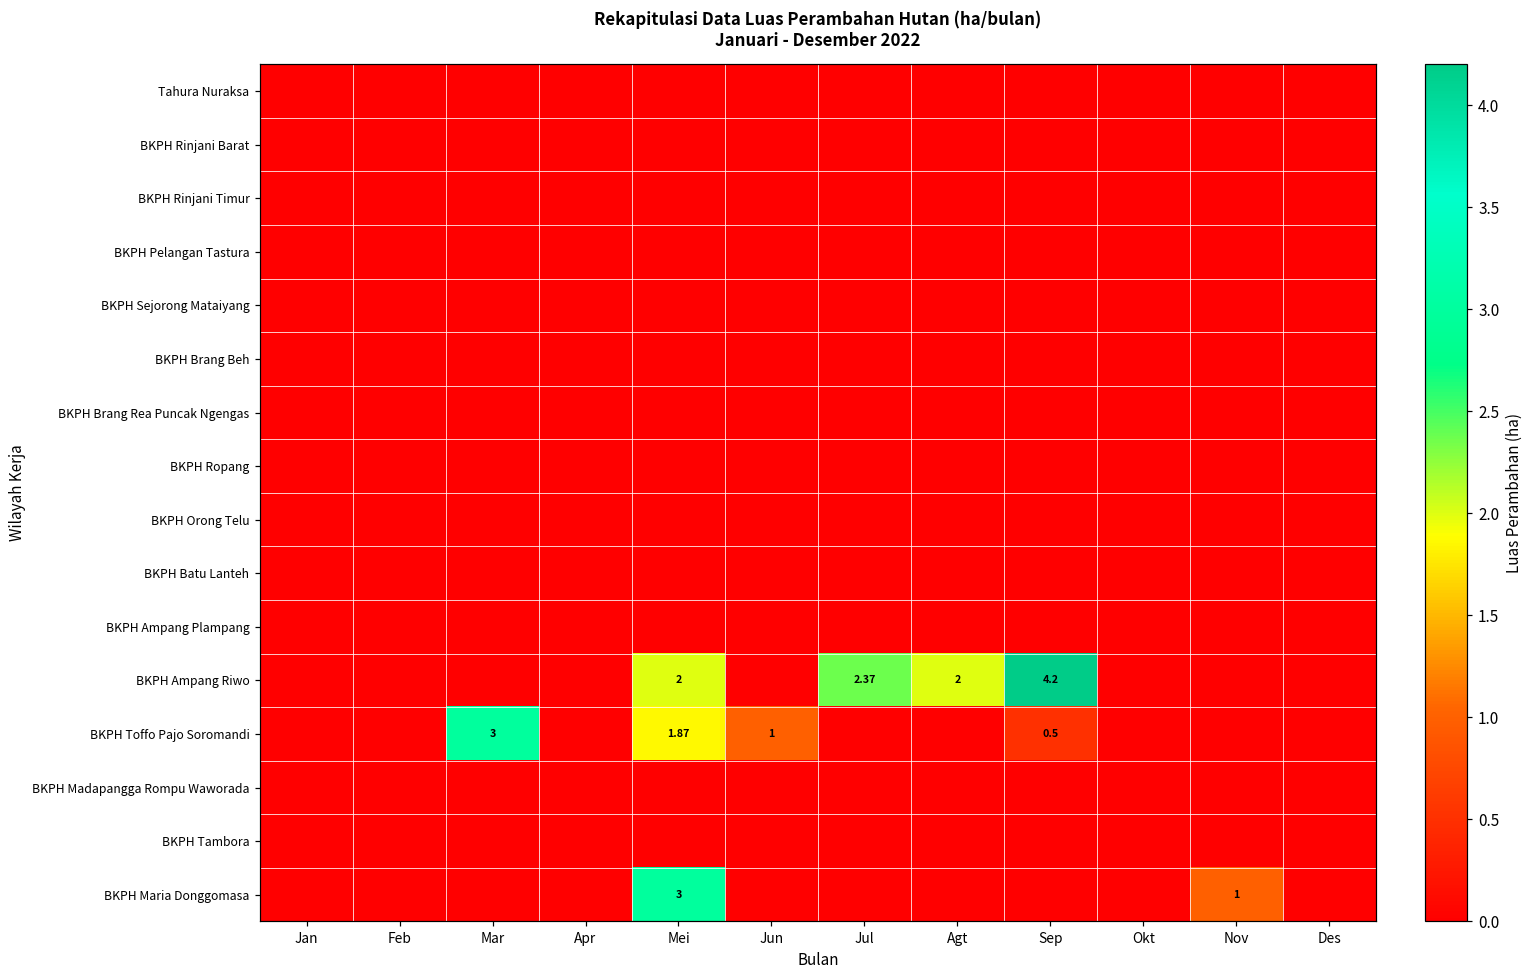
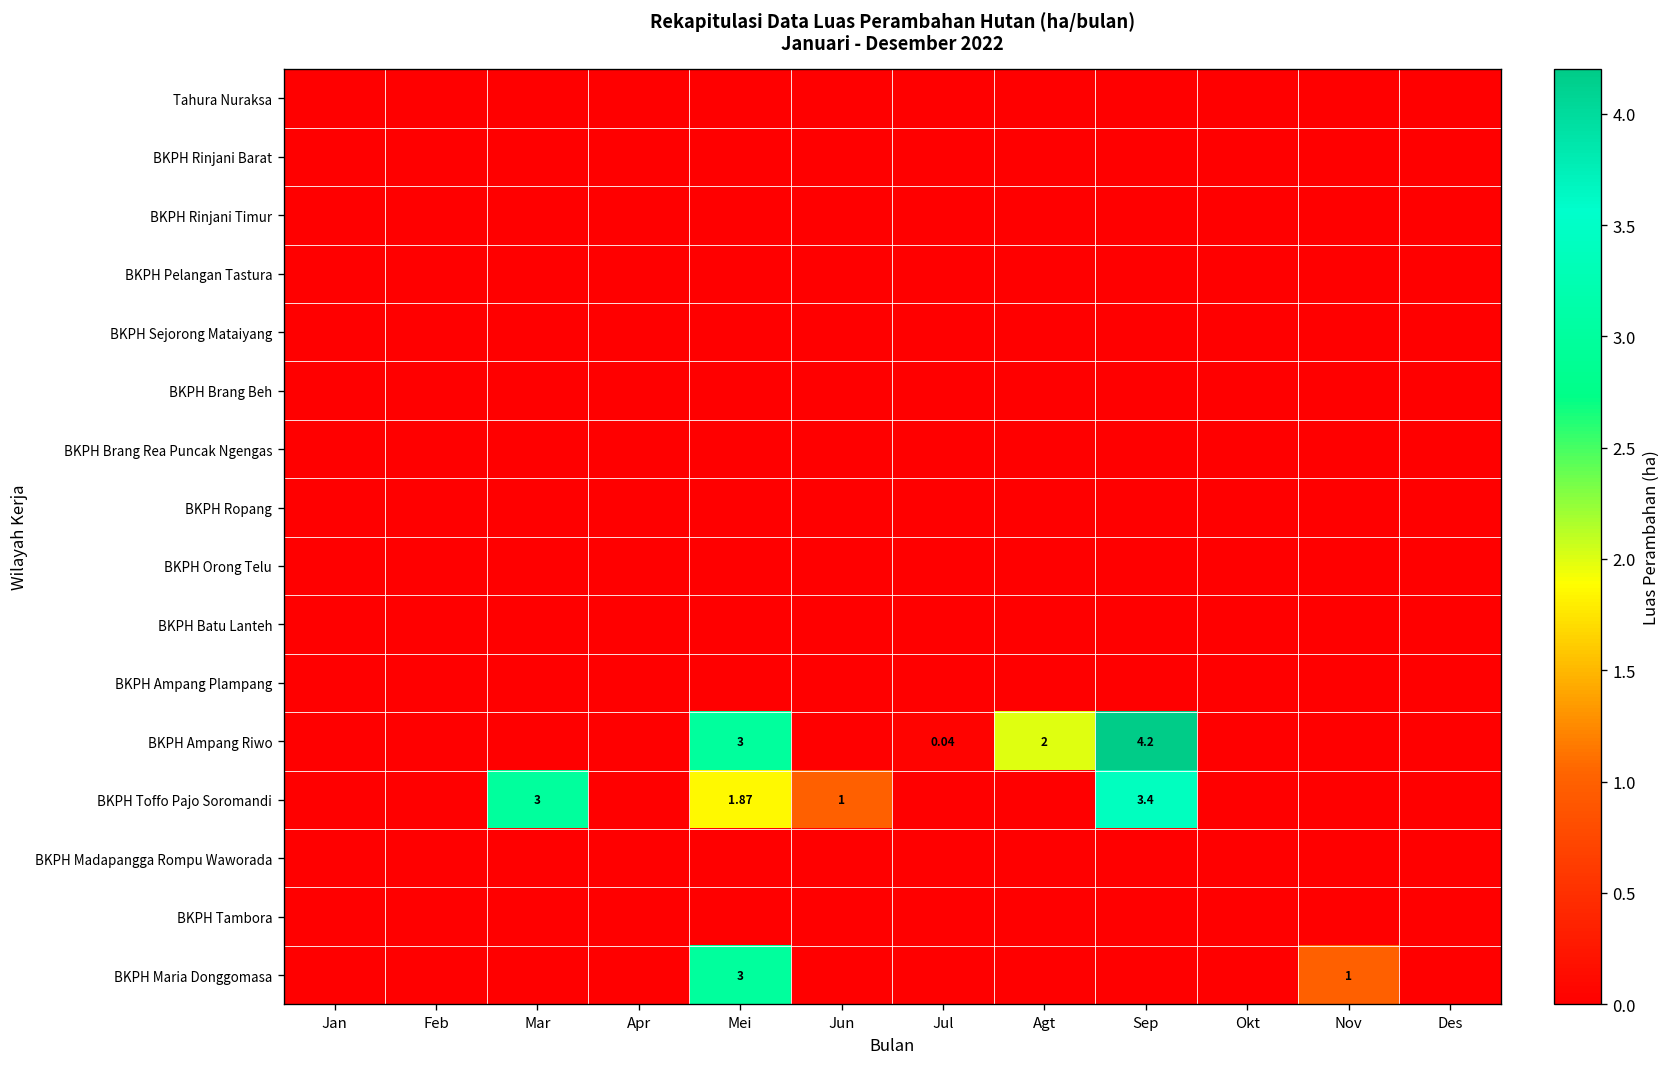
BKPH Ampang Riwo, Mei: 2 -> 3
BKPH Ampang Riwo, Jul: 2.37 -> 0.04
BKPH Toffo Pajo Soromandi, Sep: 0.5 -> 3.4
